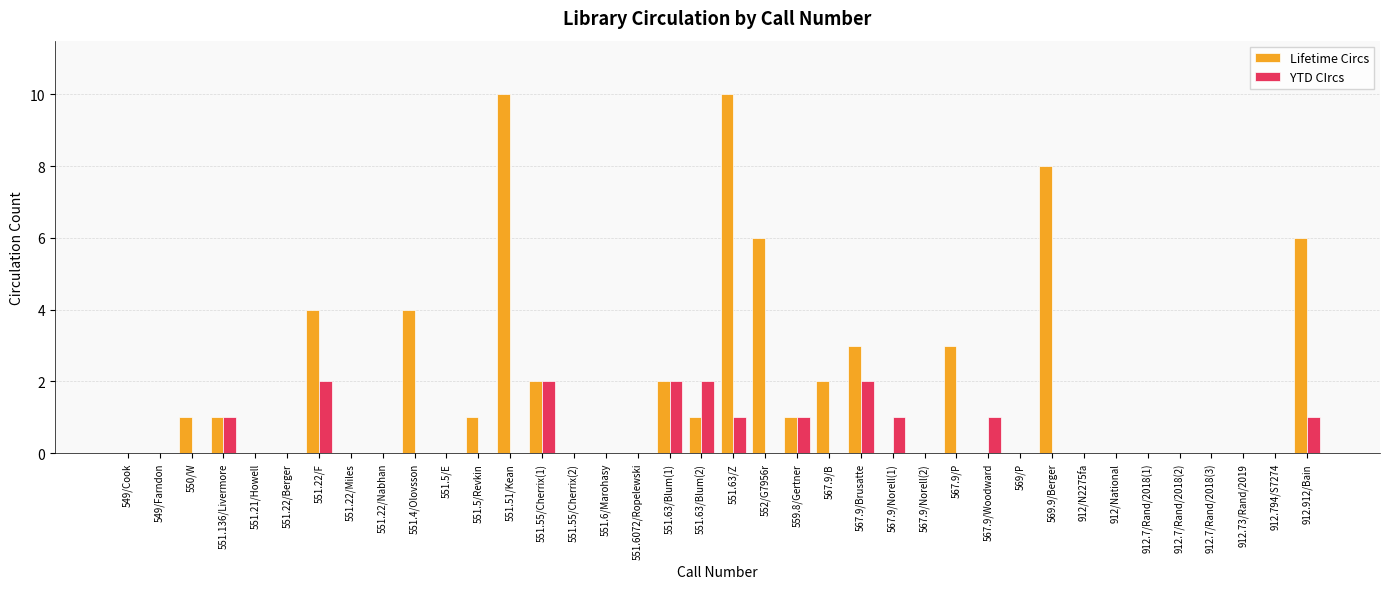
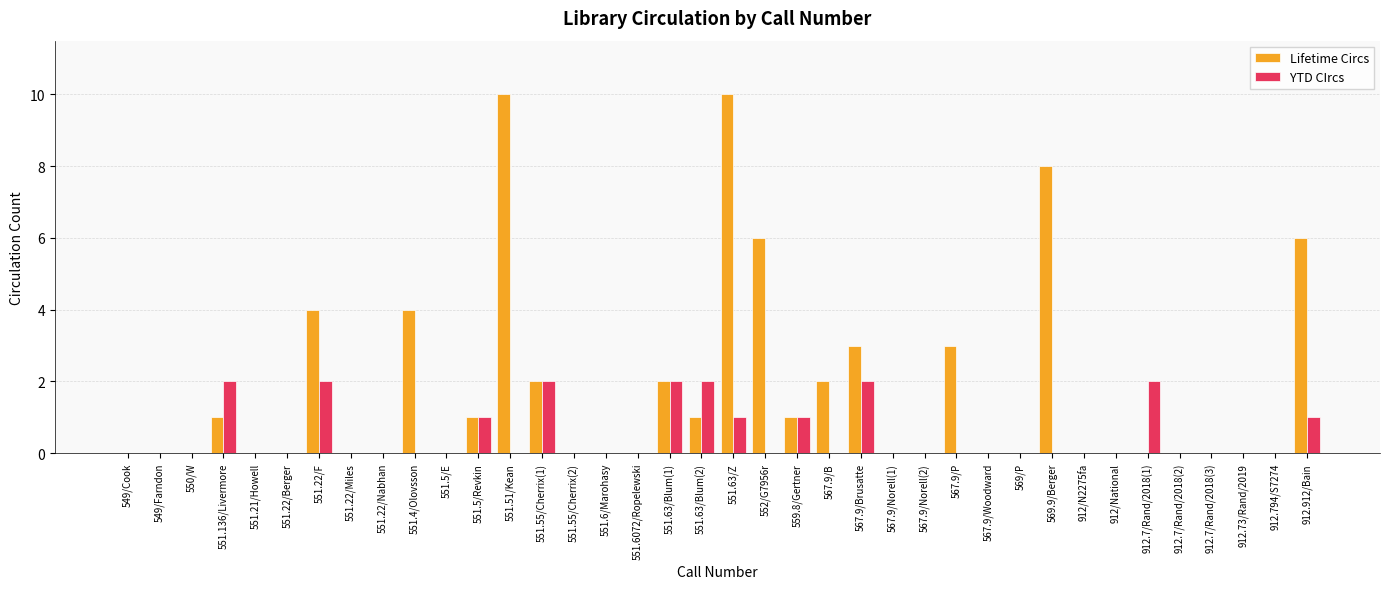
Lifetime Circs, 550/W: 1 -> 0
YTD CIrcs, 551.136/Livermore: 1 -> 2
YTD CIrcs, 551.5/Revkin: 0 -> 1
YTD CIrcs, 567.9/Norell(1): 1 -> 0
YTD CIrcs, 567.9/Woodward: 1 -> 0
YTD CIrcs, 912.7/Rand/2018(1): 0 -> 2
